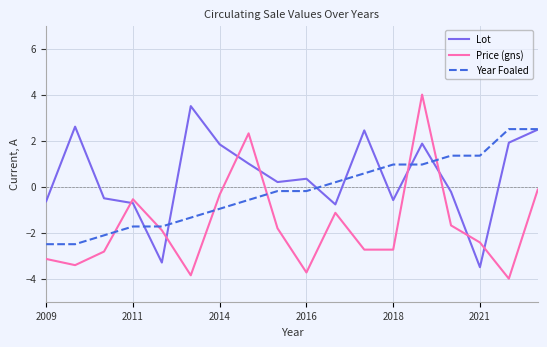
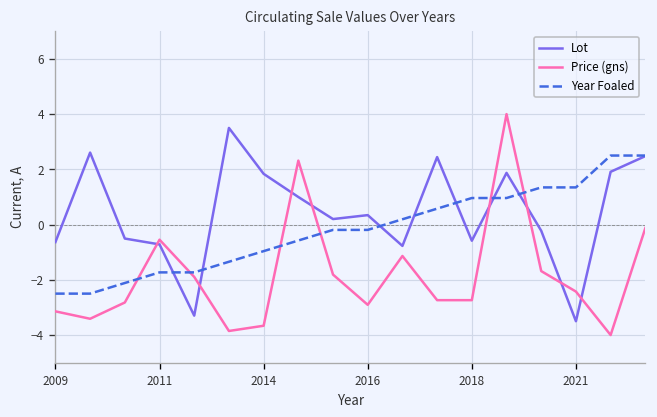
Price (gns), 2014: -0.3 -> -3.7
Price (gns), 2016: -3.7 -> -2.9
